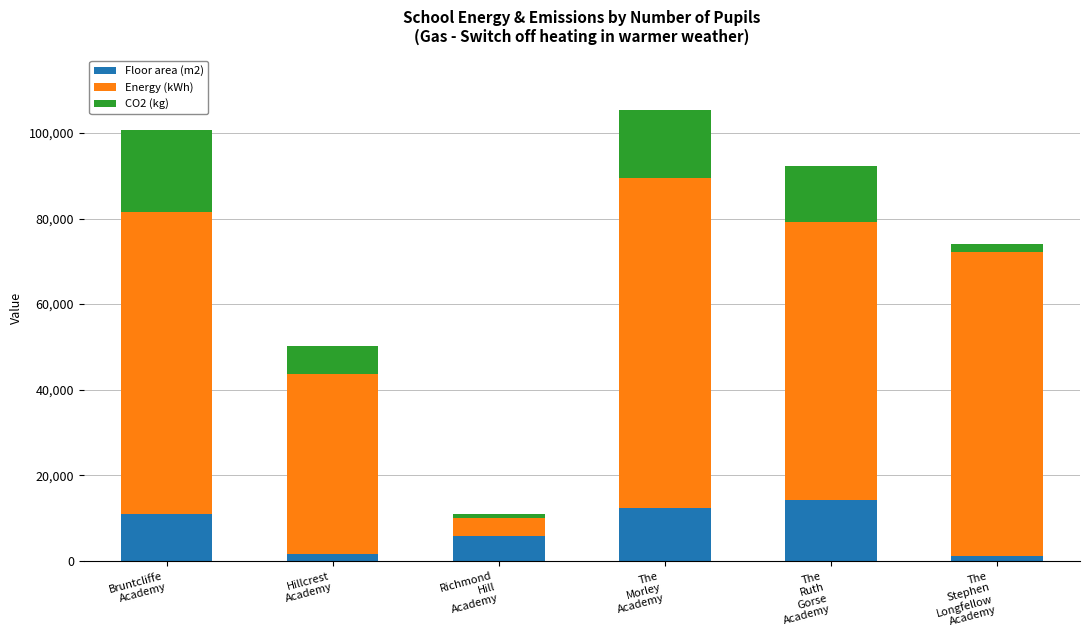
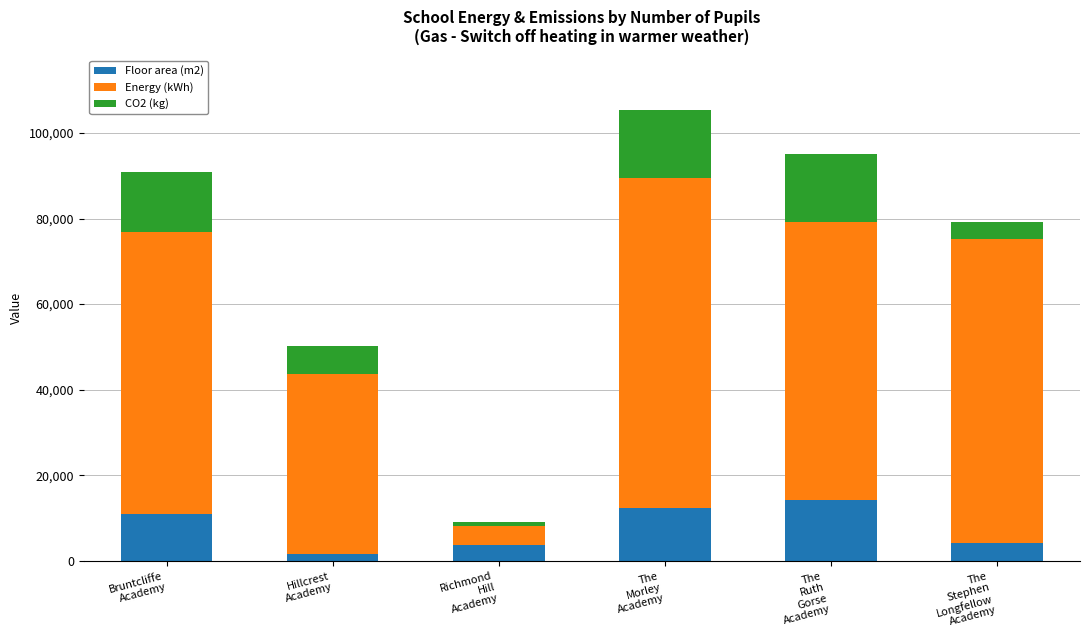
Energy (kWh), Bruntcliffe Academy: 71,000 -> 66,000
CO2 (kg), Bruntcliffe Academy: 19,000 -> 14,000
Floor area (m2), Richmond Hill Academy: 6,000 -> 4,000
CO2 (kg), The Ruth Gorse Academy: 13,000 -> 16,000
Floor area (m2), The Stephen Longfellow Academy: 1,000 -> 4,000
CO2 (kg), The Stephen Longfellow Academy: 2,000 -> 4,000
